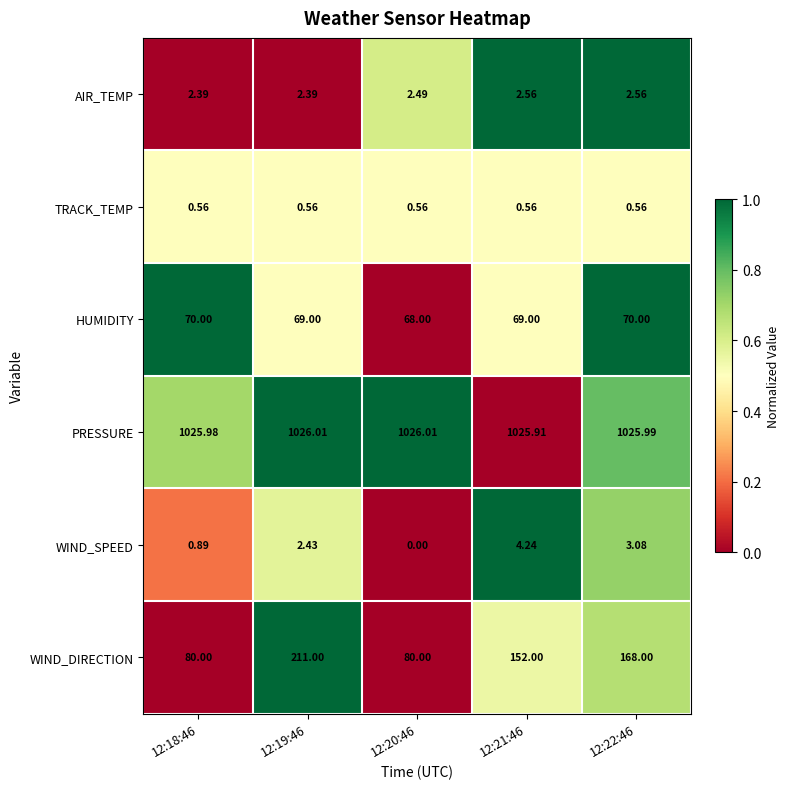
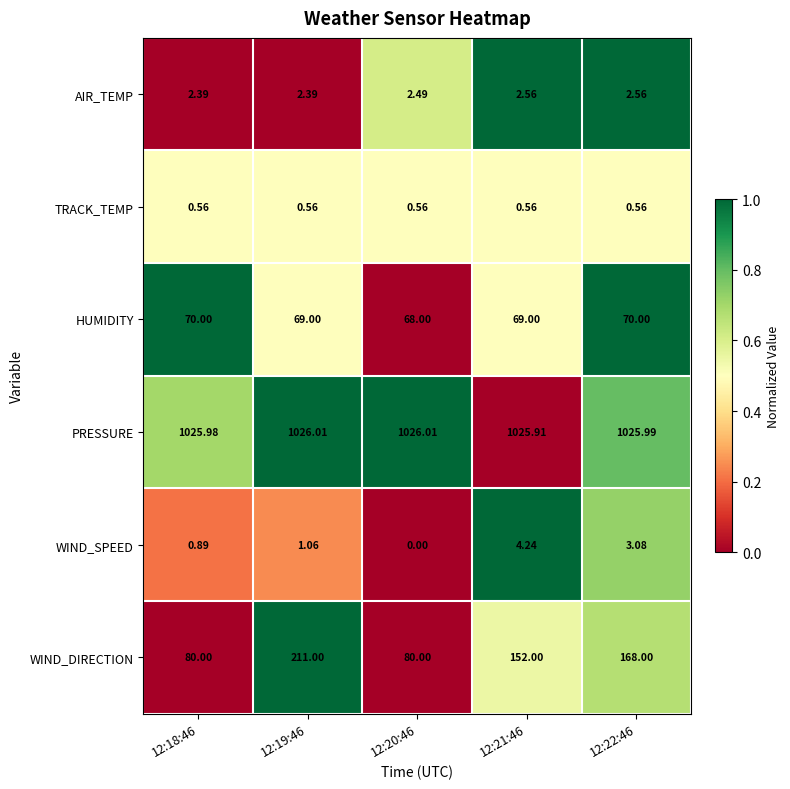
WIND_SPEED, 12:19:46: 2.43 -> 1.06
